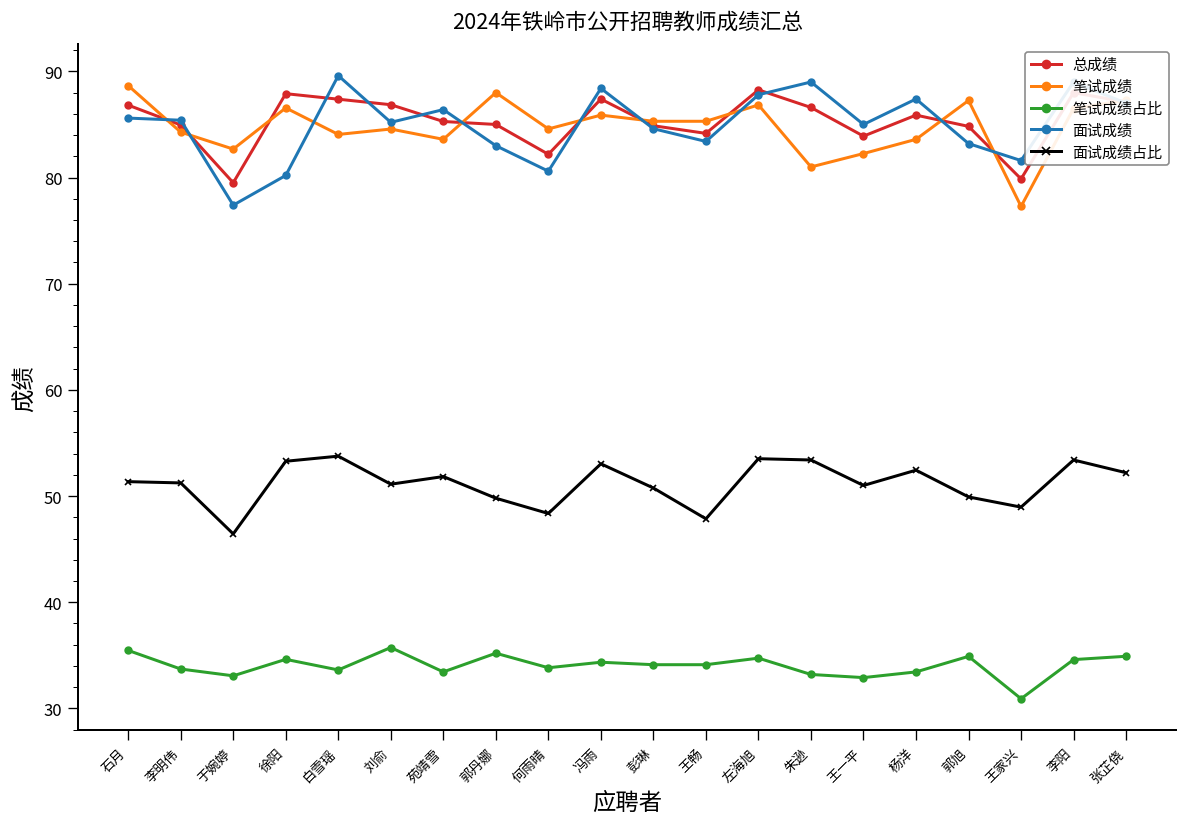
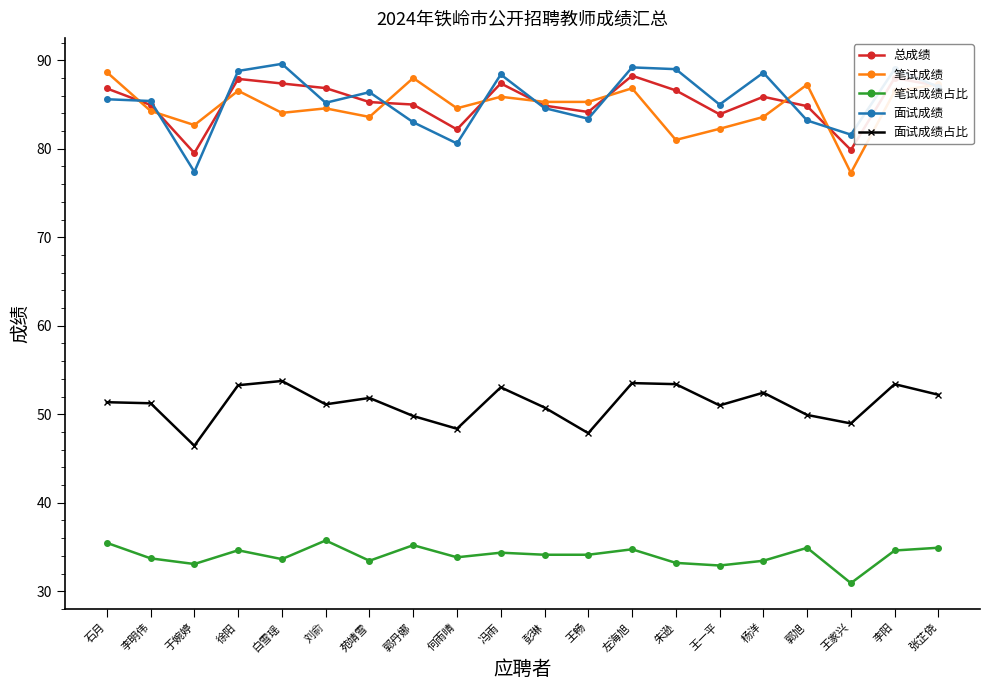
面试成绩, 徐阳: 80 -> 89
面试成绩, 左海旭: 88 -> 89
面试成绩, 杨洋: 87 -> 89
